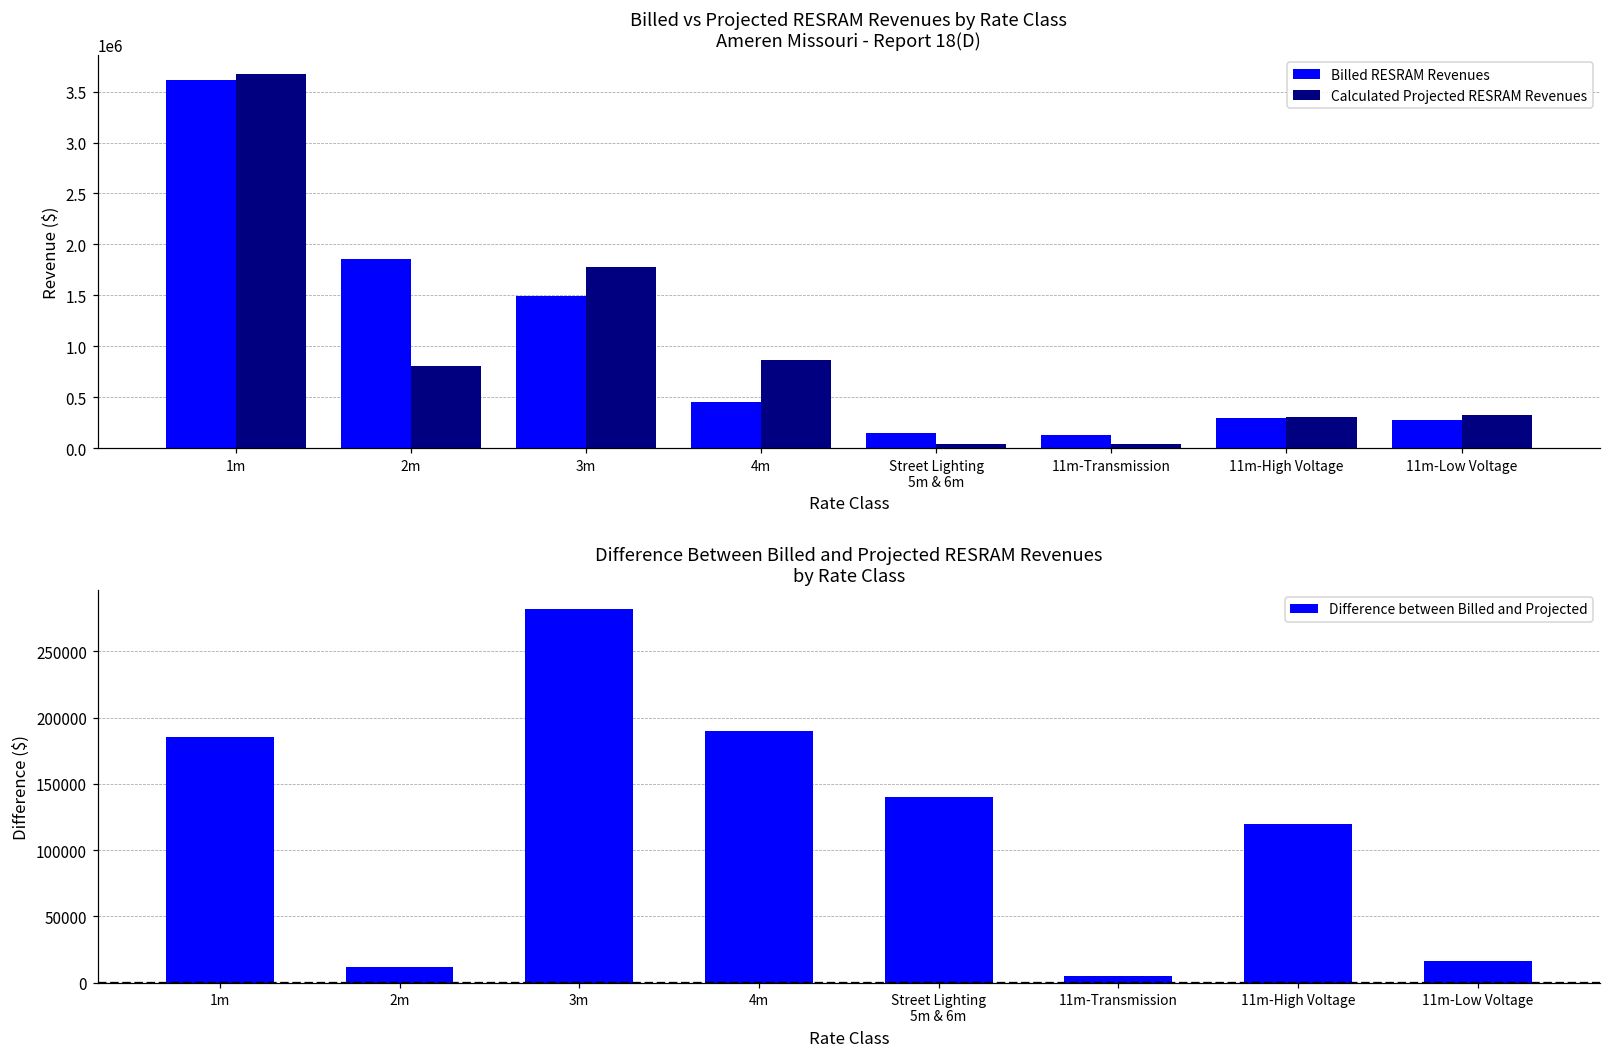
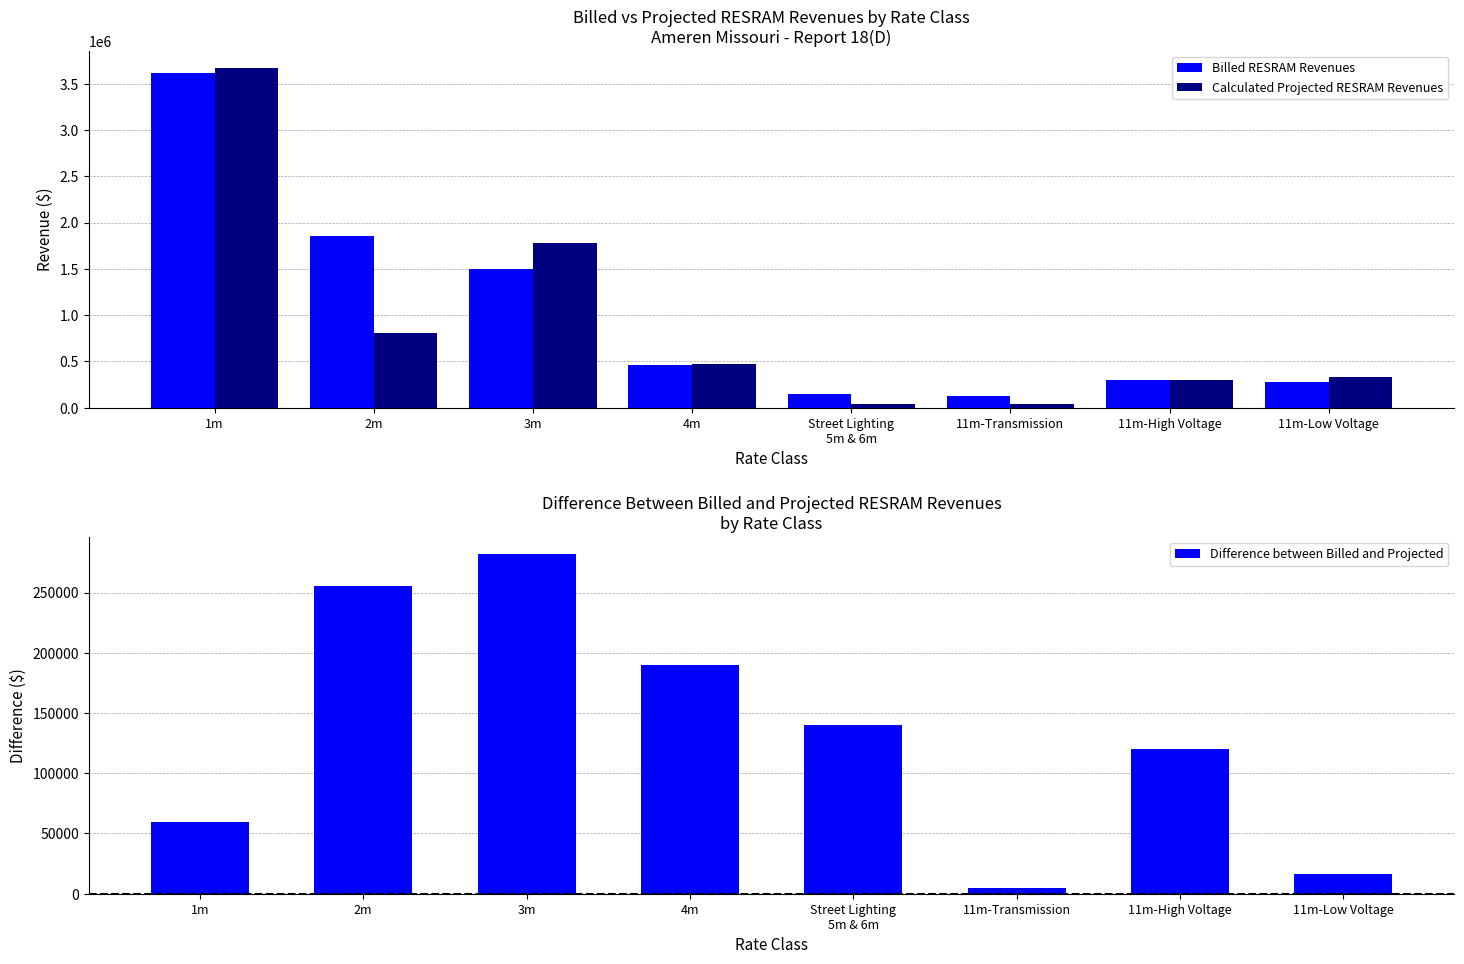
Billed vs Projected RESRAM Revenues by Rate Class Ameren Missouri - Report 18(D), Calculated Projected RESRAM Revenues, 4m: 900000 -> 500000
Difference Between Billed and Projected RESRAM Revenues by Rate Class, 1m: 186000 -> 60000
Difference Between Billed and Projected RESRAM Revenues by Rate Class, 2m: 12000 -> 255000
